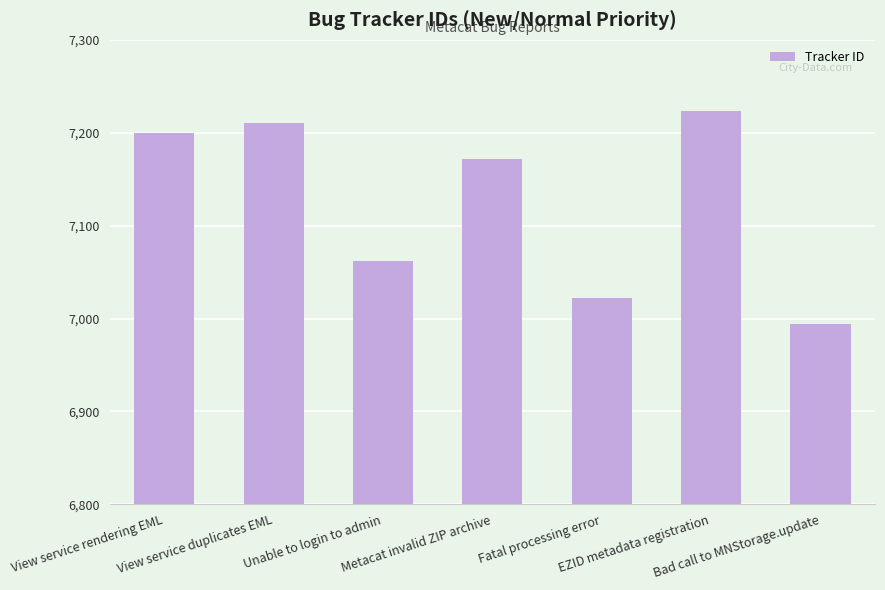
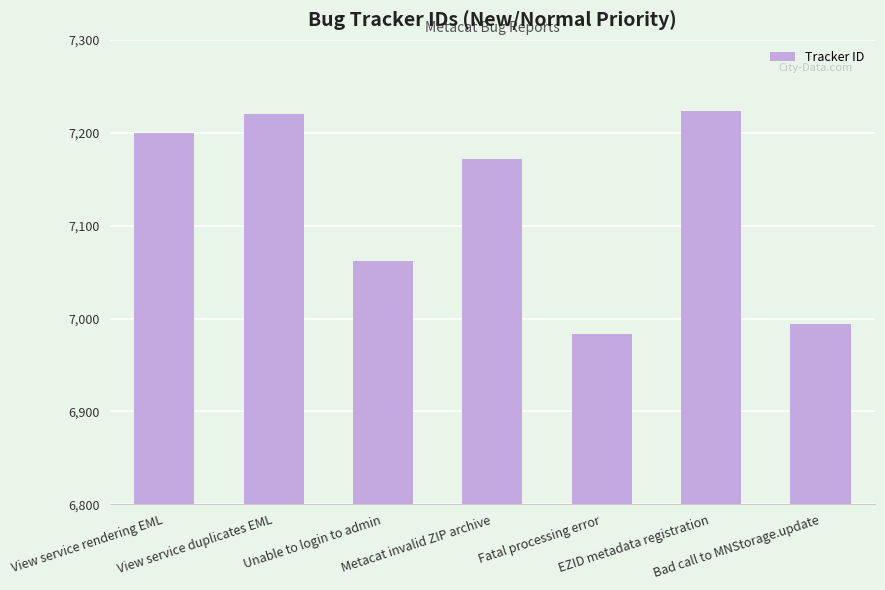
View service duplicates EML: 7,210 -> 7,220
Fatal processing error: 7,020 -> 6,980
